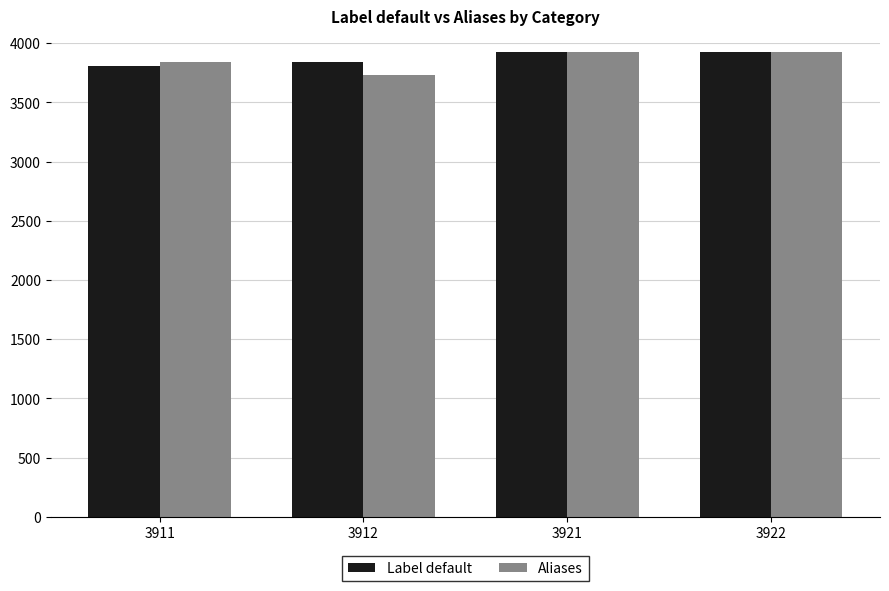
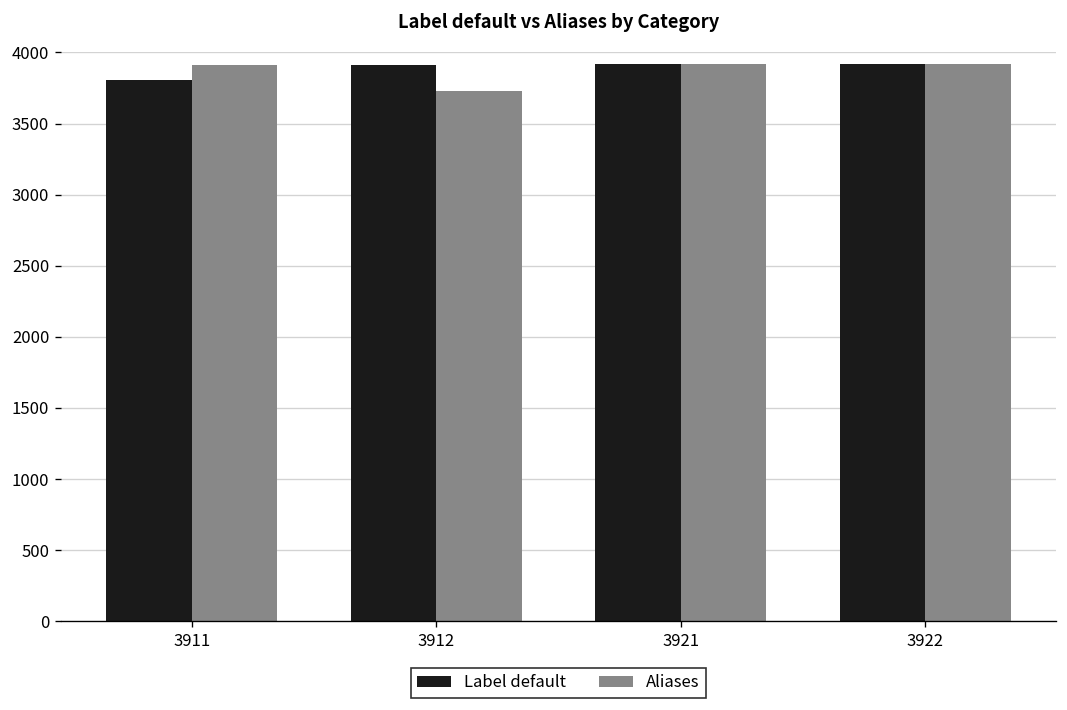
Aliases, 3911: 3840 -> 3910
Label default, 3912: 3840 -> 3910
